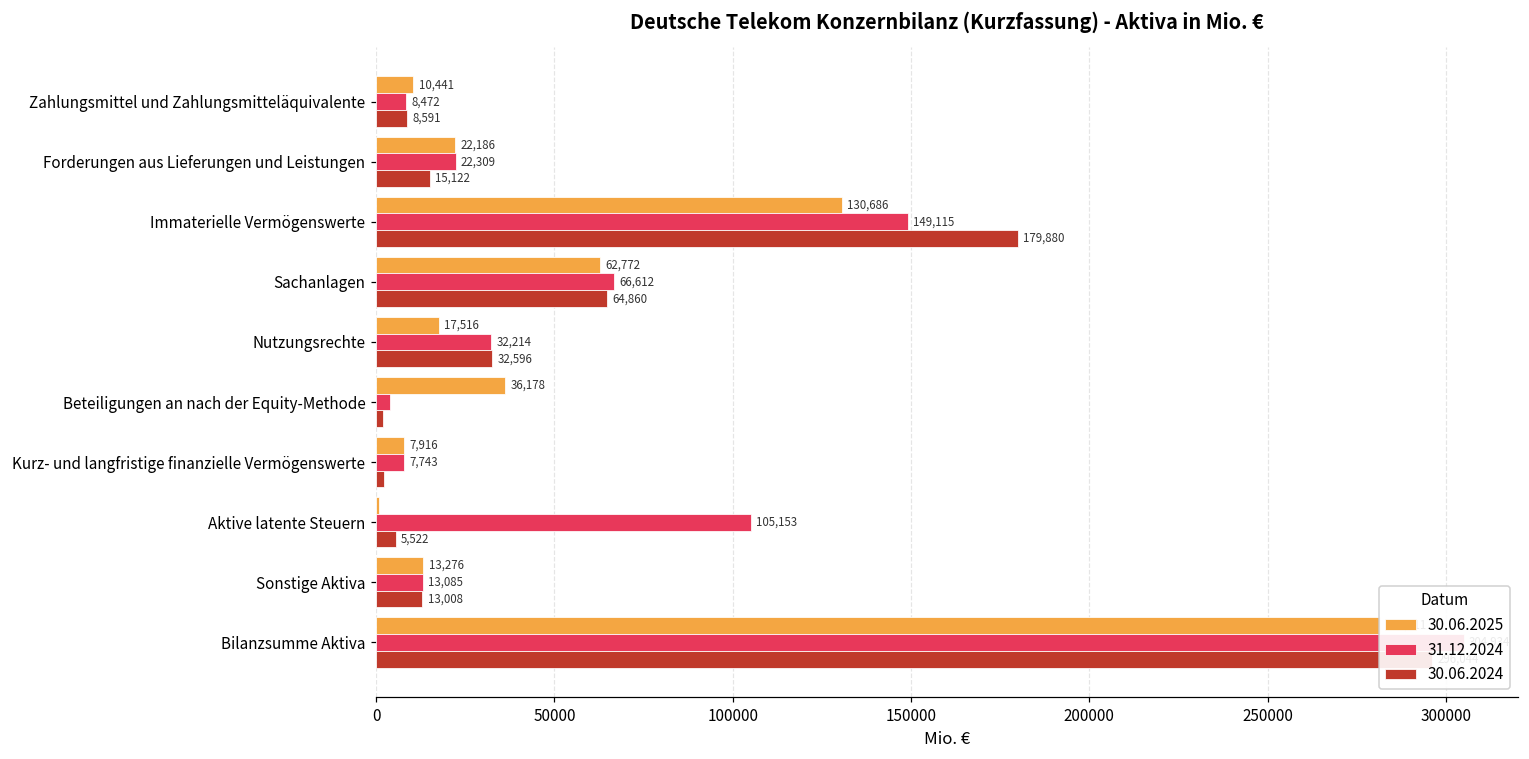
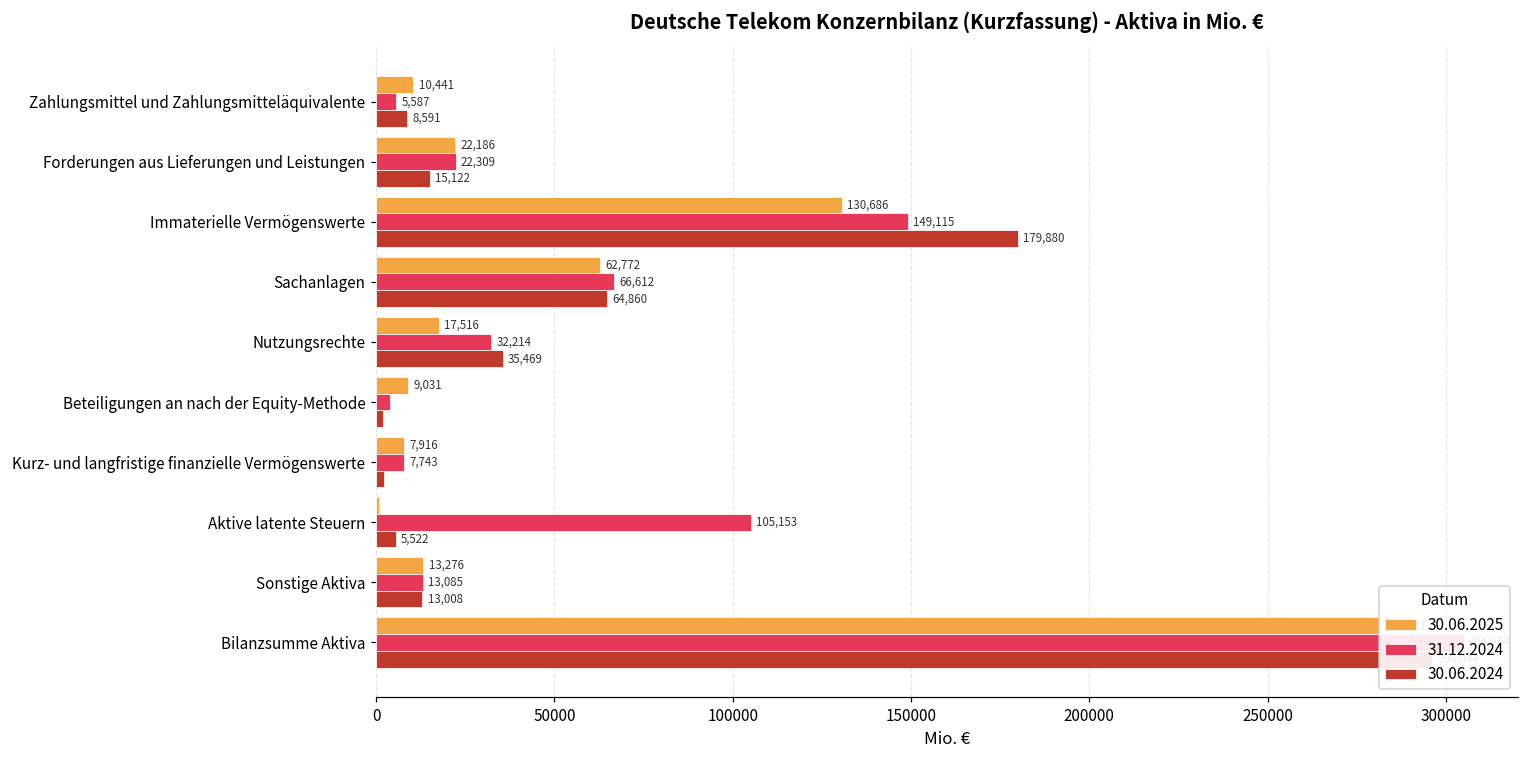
31.12.2024, Zahlungsmittel und Zahlungsmitteläquivalente: 8,472 -> 5,587
30.06.2024, Nutzungsrechte: 32,596 -> 35,469
30.06.2025, Beteiligungen an nach der Equity-Methode: 36,178 -> 9,031
